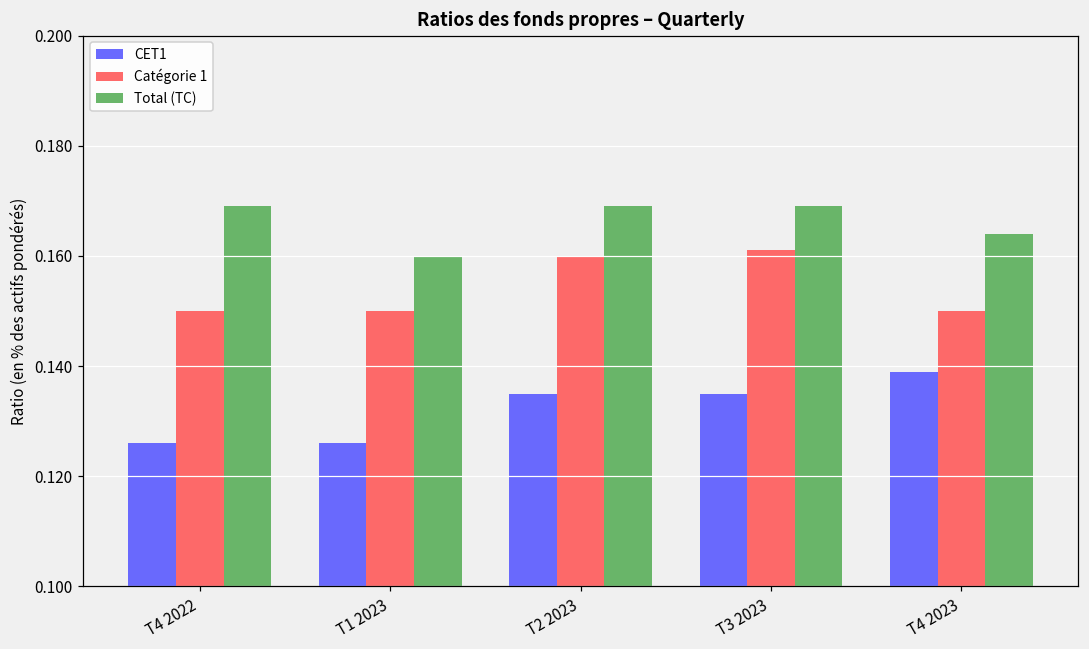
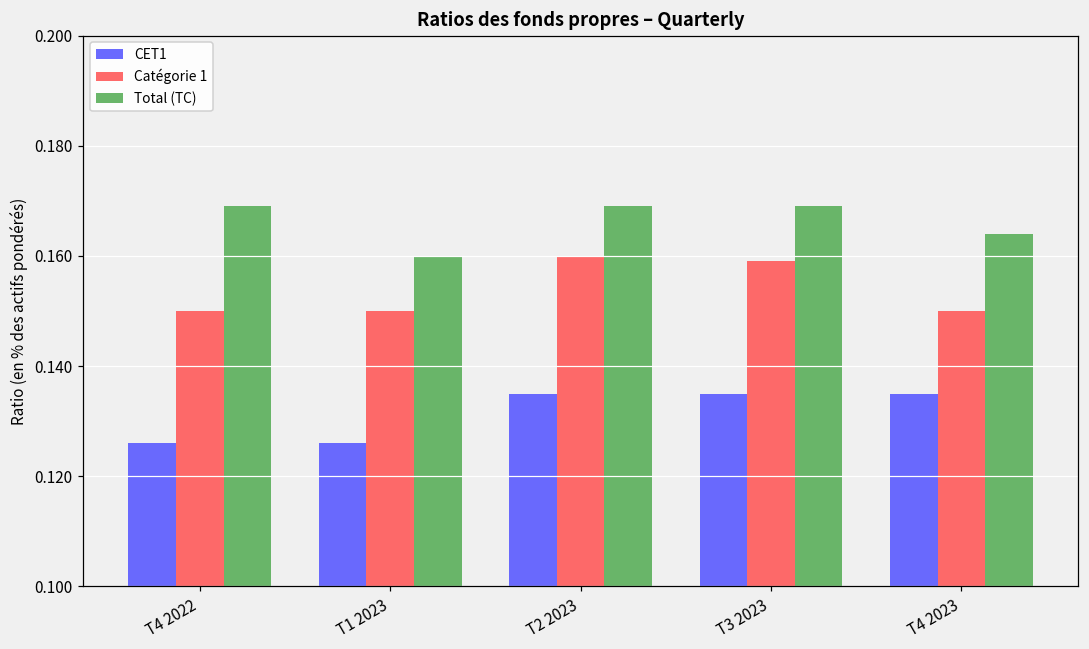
Catégorie 1, T3 2023: 0.161 -> 0.159
CET1, T4 2023: 0.139 -> 0.135
